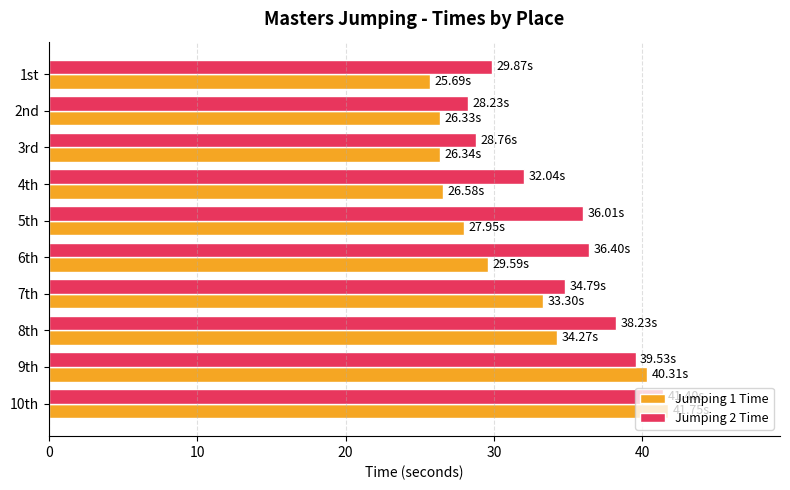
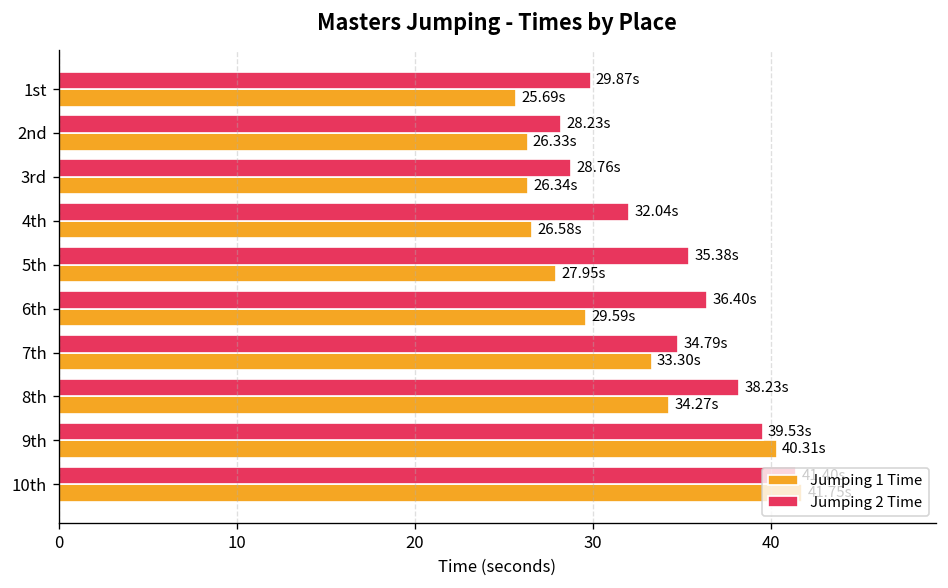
Jumping 2 Time, 5th: 36.01s -> 35.38s
